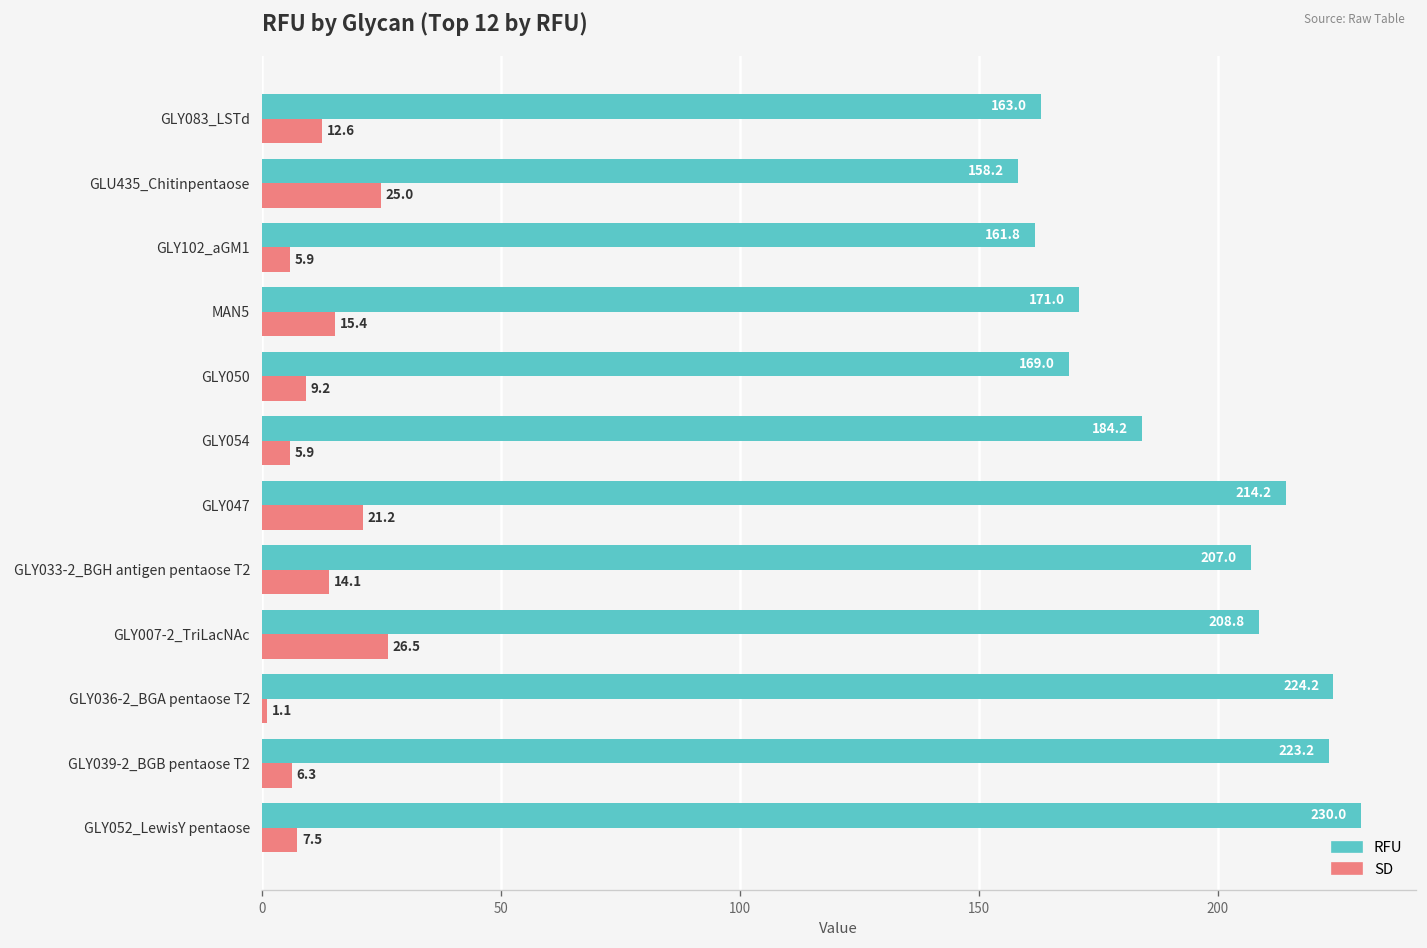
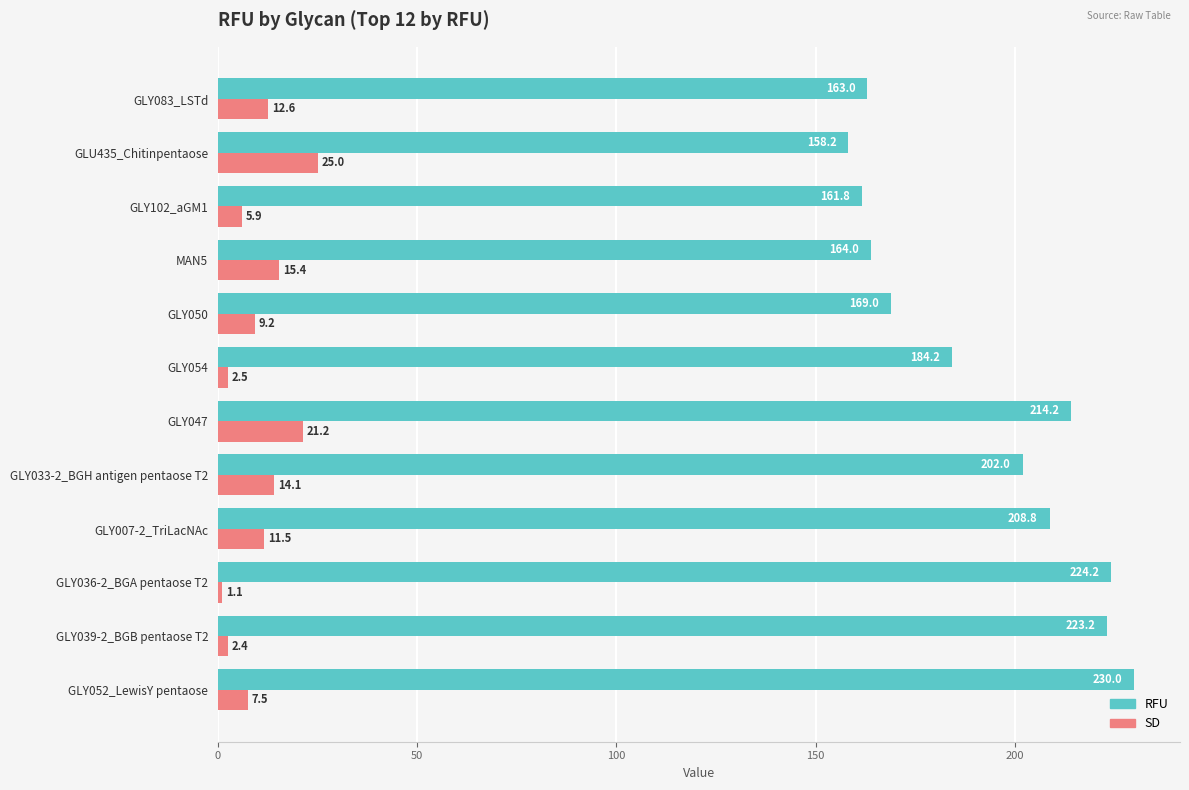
RFU, MAN5: 171.0 -> 164.0
SD, GLY054: 5.9 -> 2.5
RFU, GLY033-2_BGH antigen pentaose T2: 207.0 -> 202.0
SD, GLY007-2_TriLacNAc: 26.5 -> 11.5
SD, GLY039-2_BGB pentaose T2: 6.3 -> 2.4
